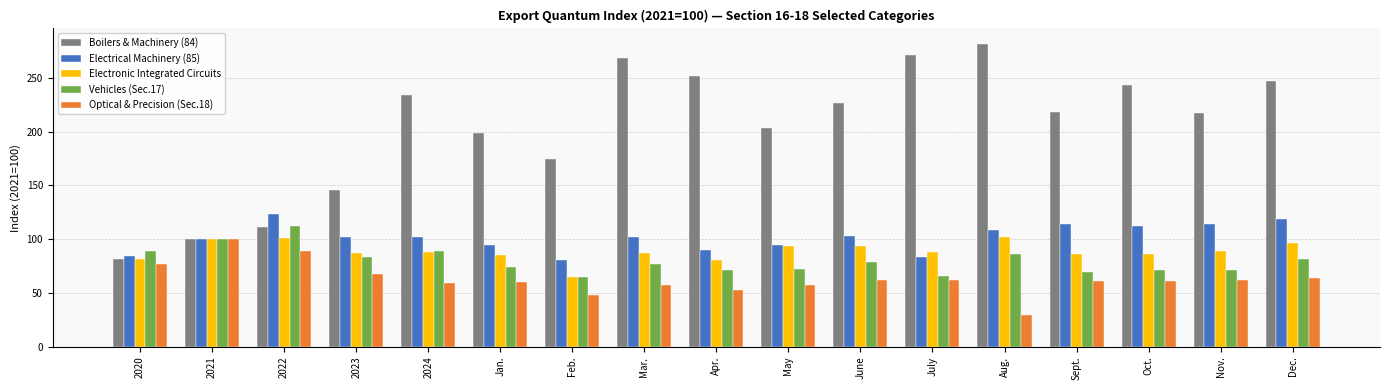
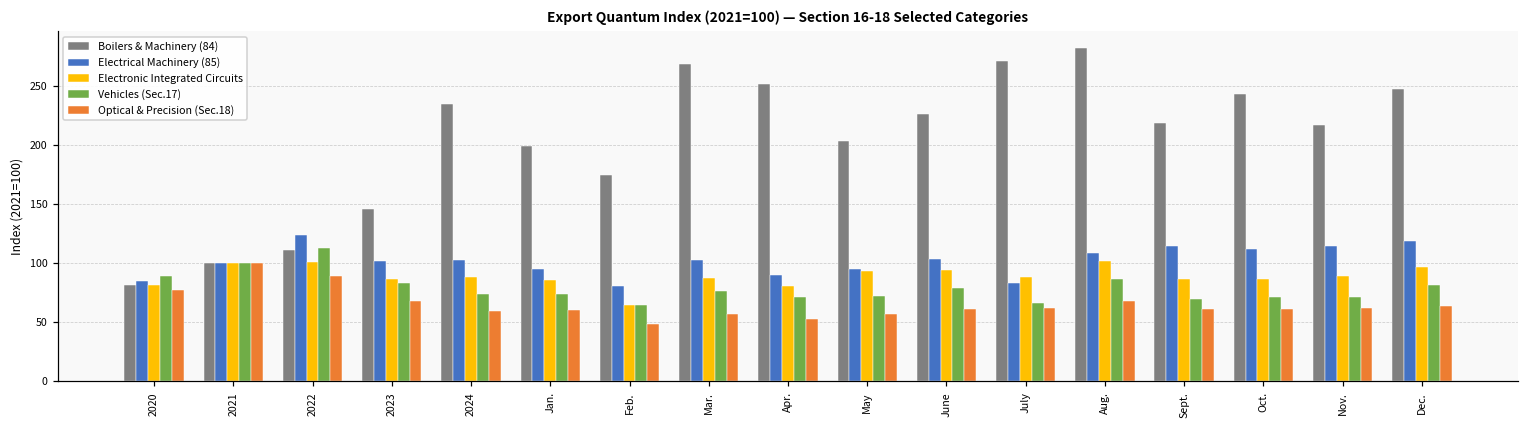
Vehicles (Sec.17), 2024: 89 -> 74
Optical & Precision (Sec.18), Aug.: 30 -> 68
